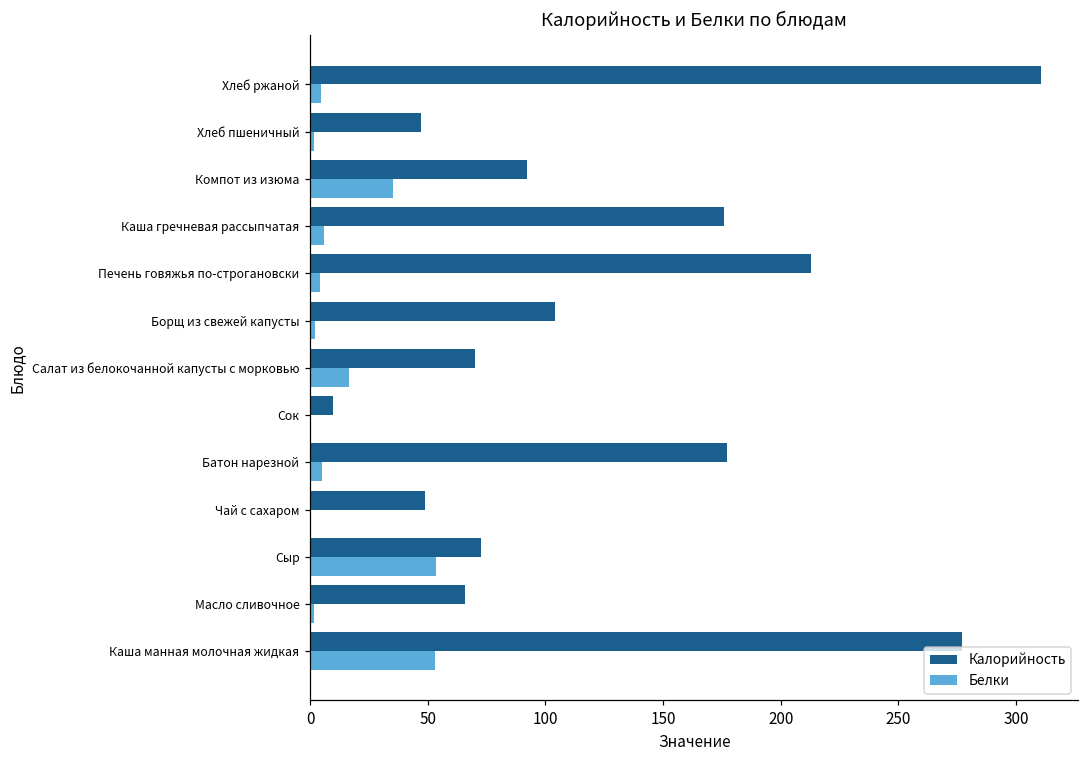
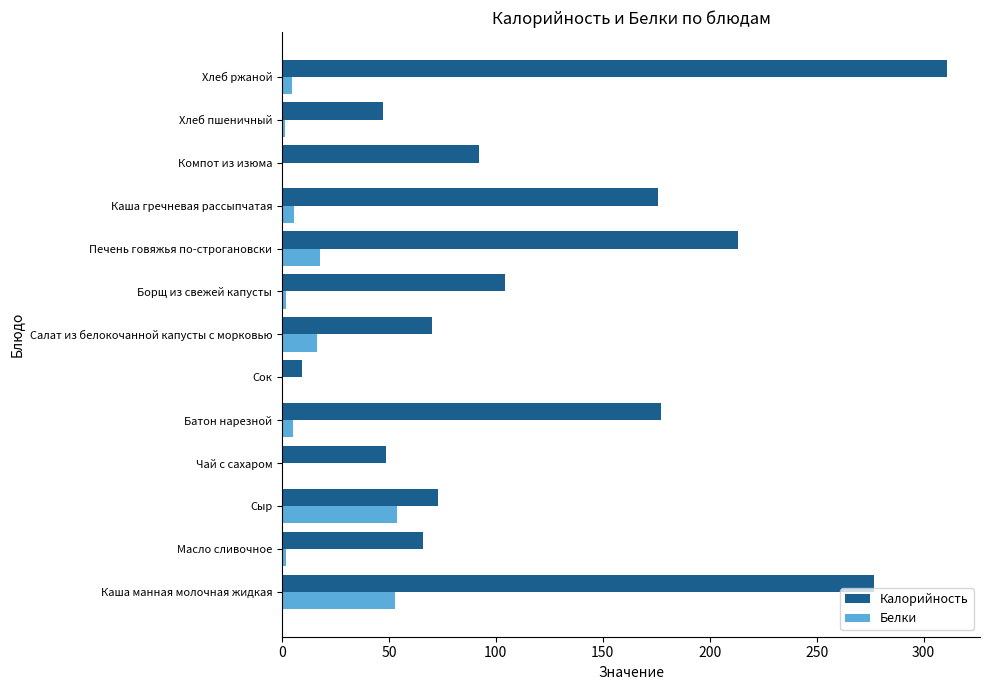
Белки, Компот из изюма: 35 -> 0
Белки, Печень говяжья по-строгановски: 4 -> 18
